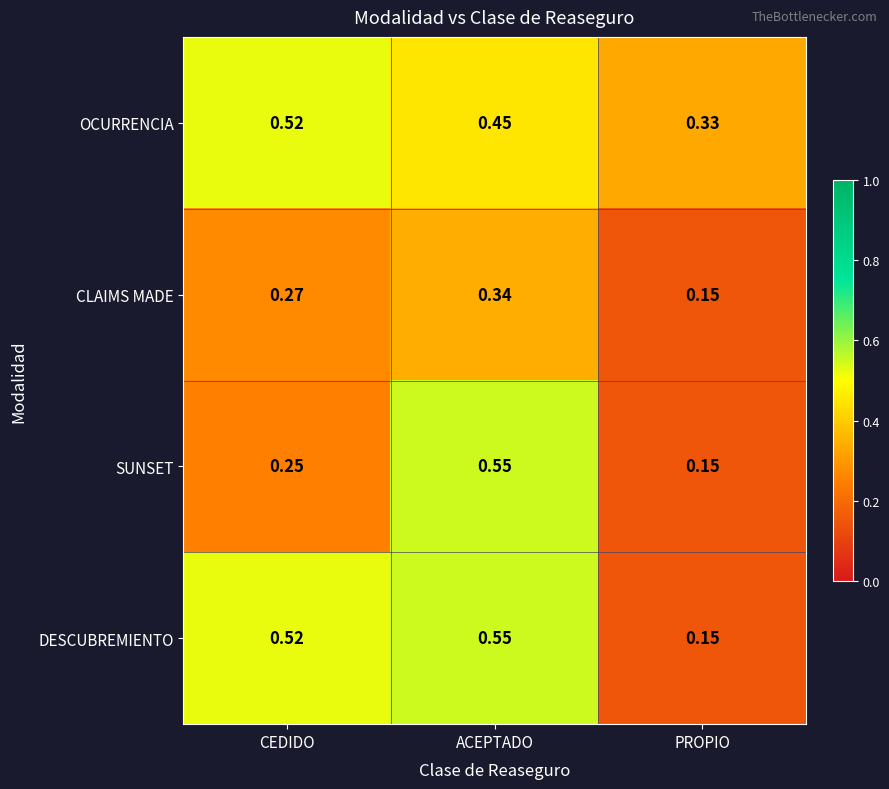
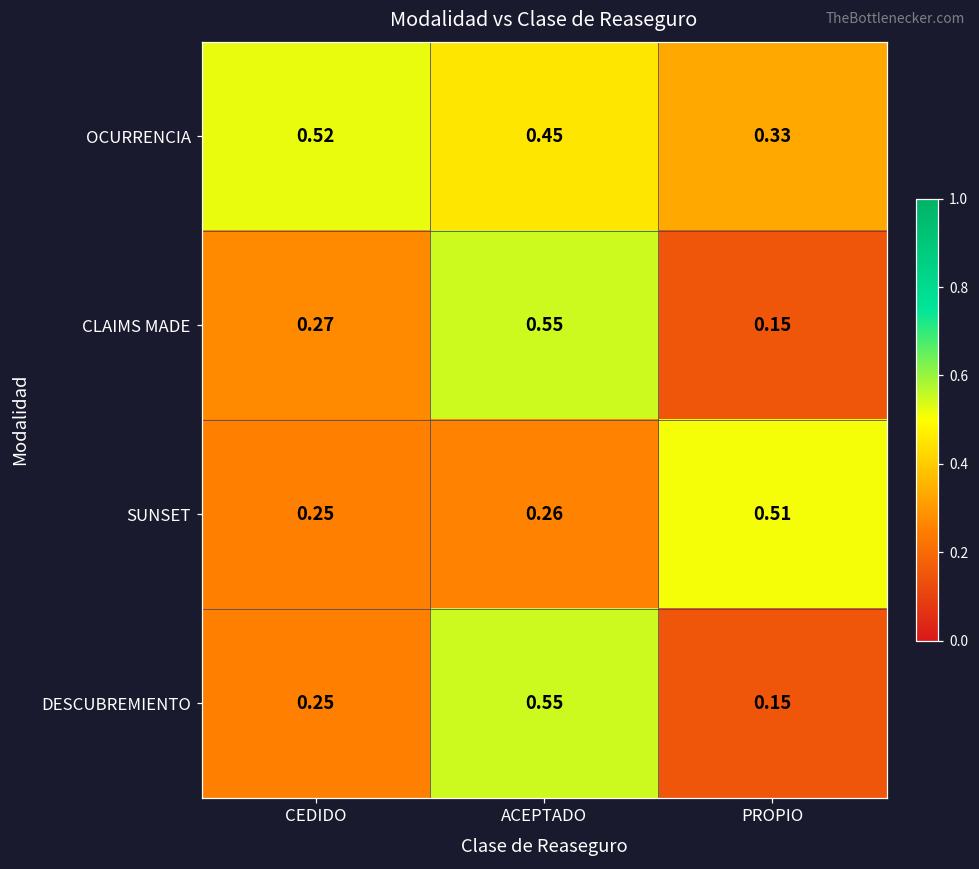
CLAIMS MADE, ACEPTADO: 0.34 -> 0.55
SUNSET, ACEPTADO: 0.55 -> 0.26
SUNSET, PROPIO: 0.15 -> 0.51
DESCUBREMIENTO, CEDIDO: 0.52 -> 0.25
